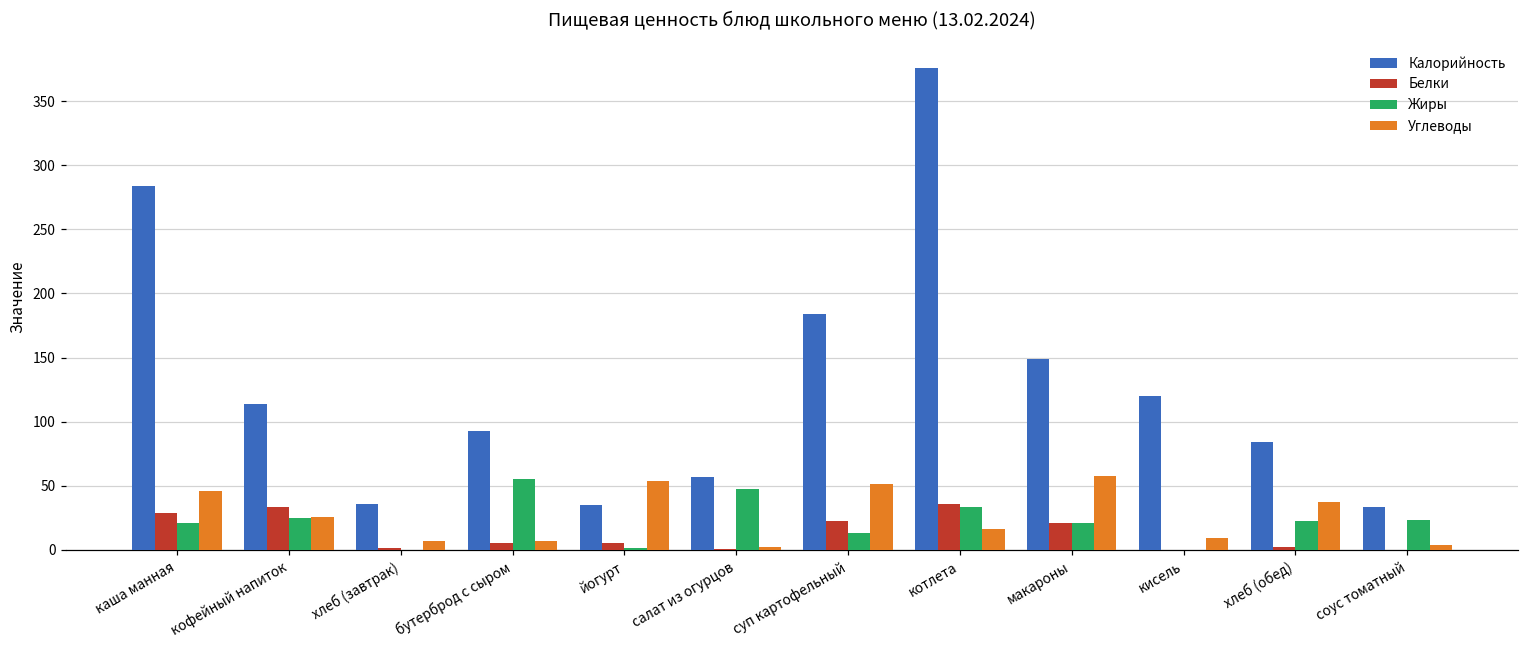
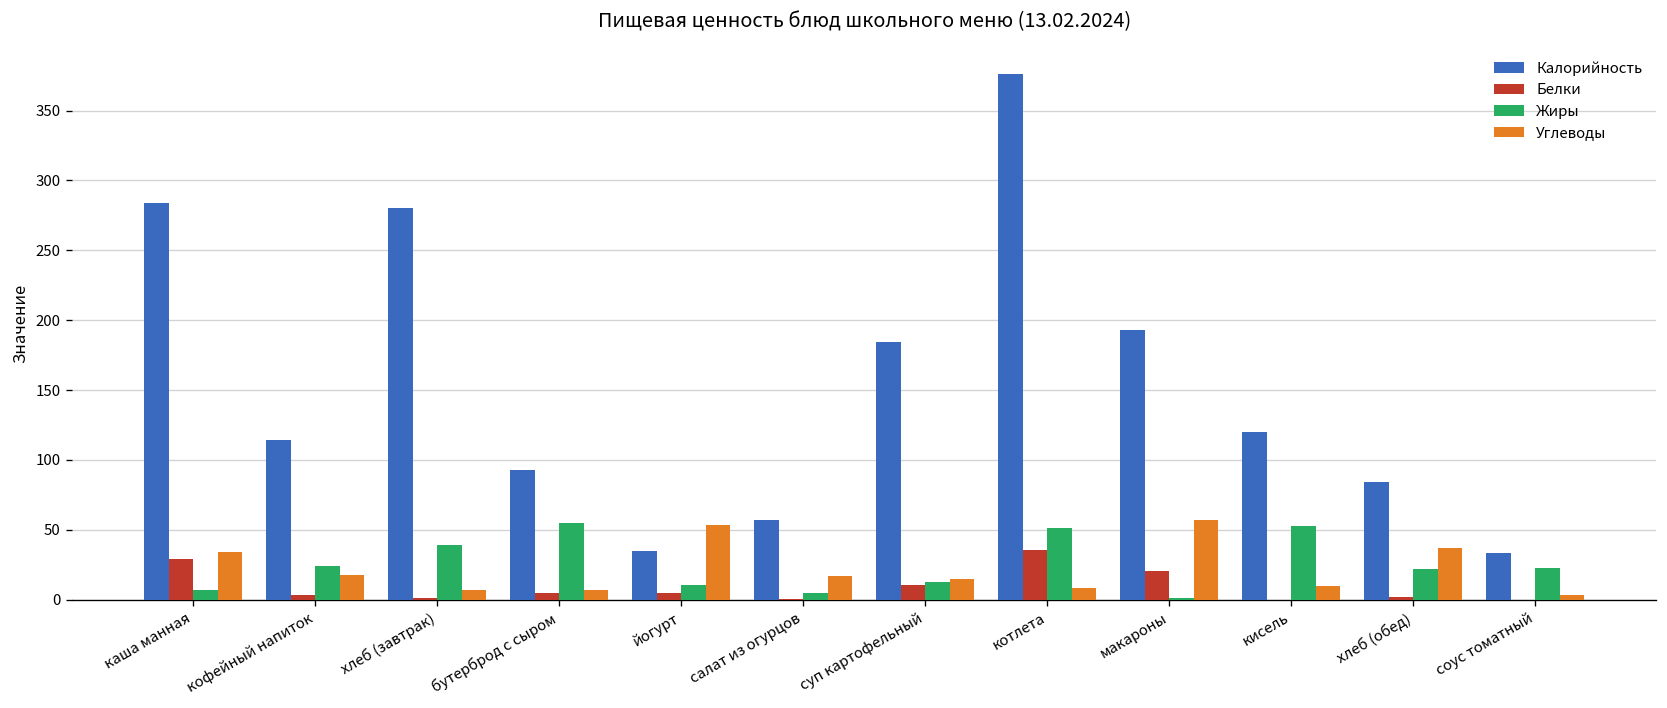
Жиры, каша манная: 21 -> 7
Углеводы, каша манная: 46 -> 34
Белки, кофейный напиток: 33 -> 3
Углеводы, кофейный напиток: 26 -> 17
Калорийность, хлеб (завтрак): 36 -> 280
Жиры, хлеб (завтрак): 0 -> 39
Жиры, йогурт: 2 -> 10
Жиры, салат из огурцов: 47 -> 5
Углеводы, салат из огурцов: 2 -> 17
Белки, суп картофельный: 23 -> 11
Углеводы, суп картофельный: 51 -> 15
Жиры, котлета: 33 -> 52
Углеводы, котлета: 16 -> 8
Калорийность, макароны: 149 -> 193
Жиры, макароны: 21 -> 1
Жиры, кисель: 0 -> 53
